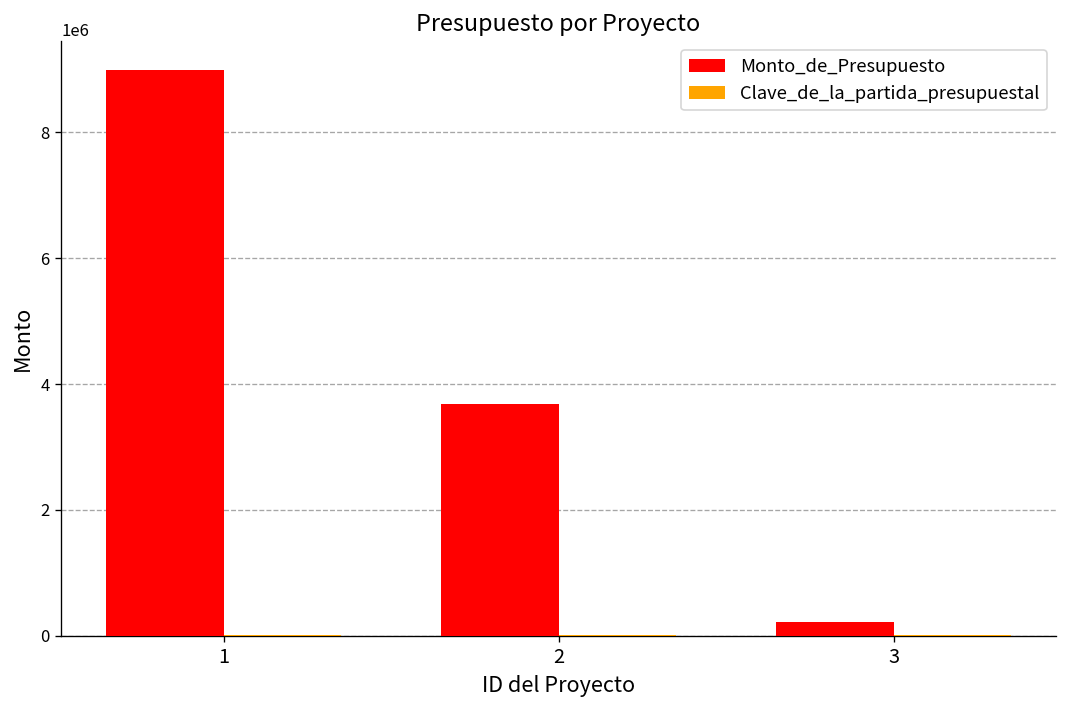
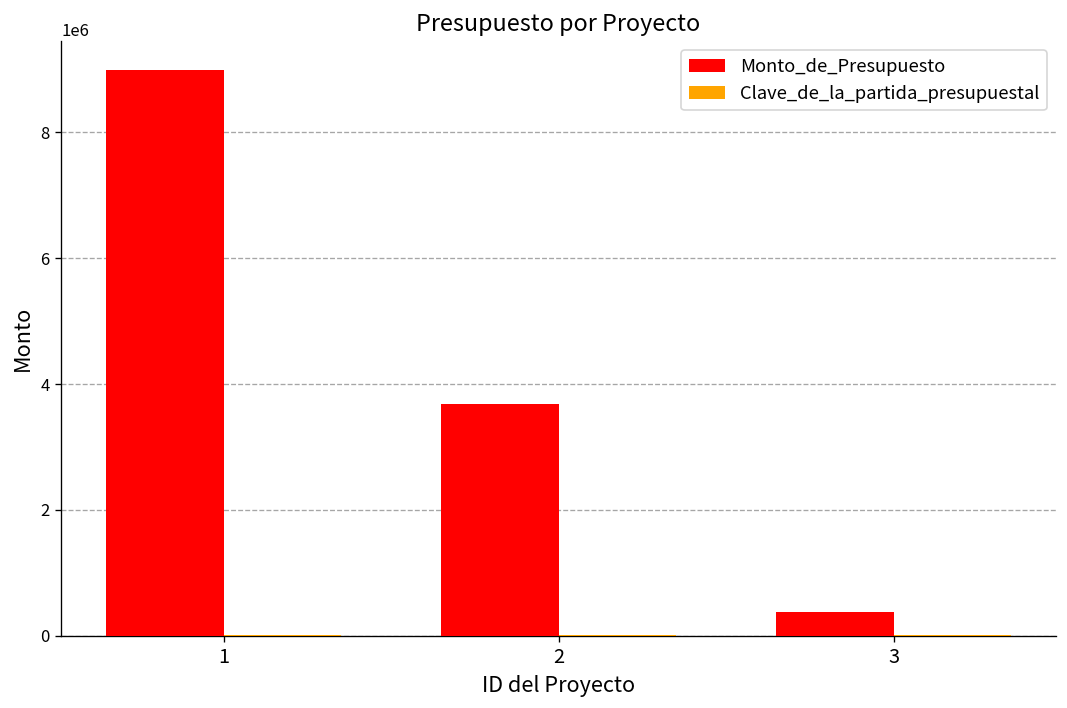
Monto_de_Presupuesto, 3: 200000 -> 400000
